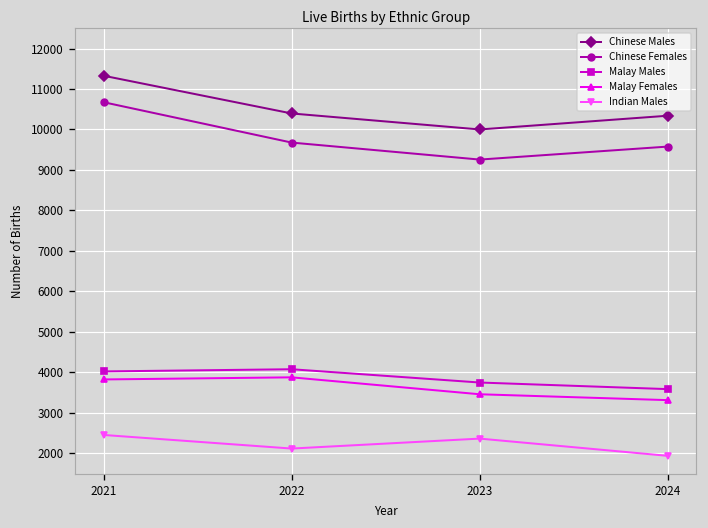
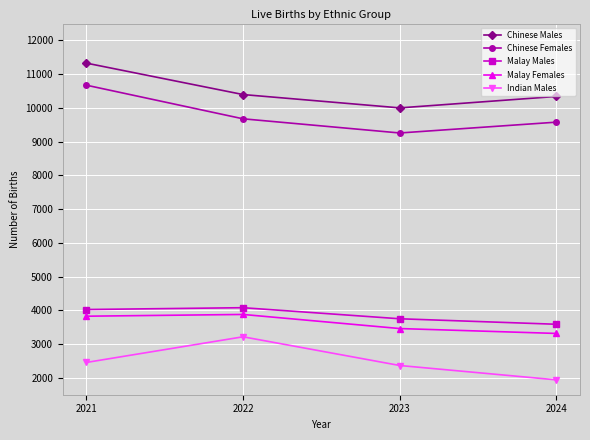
Indian Males, 2022: 2100 -> 3200
